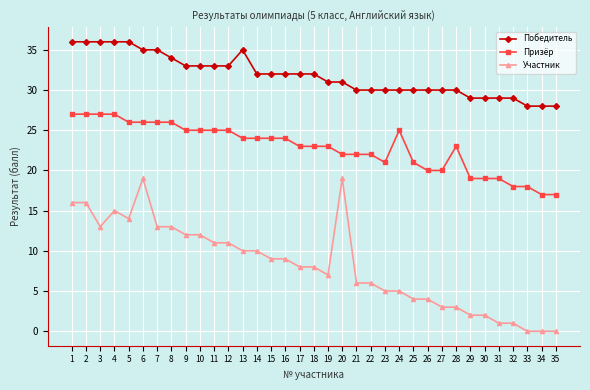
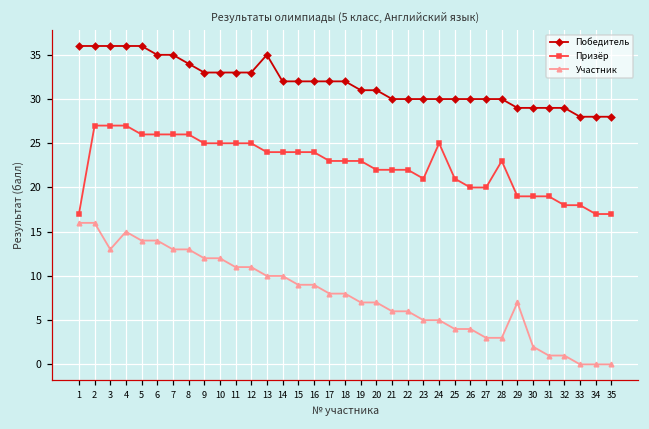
Призёр, 1: 27 -> 17
Участник, 6: 19 -> 14
Участник, 20: 19 -> 7
Участник, 29: 2 -> 7
